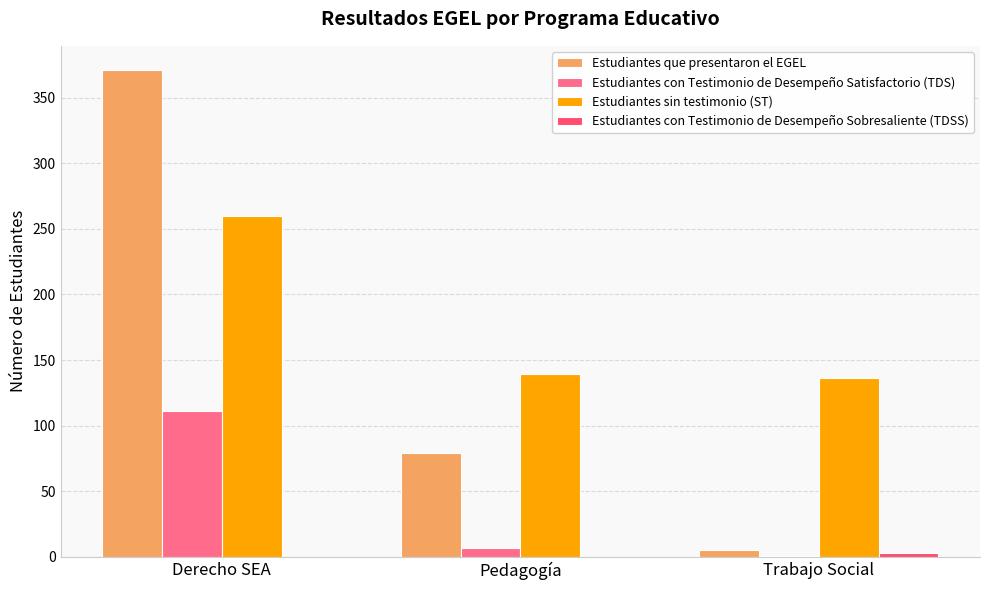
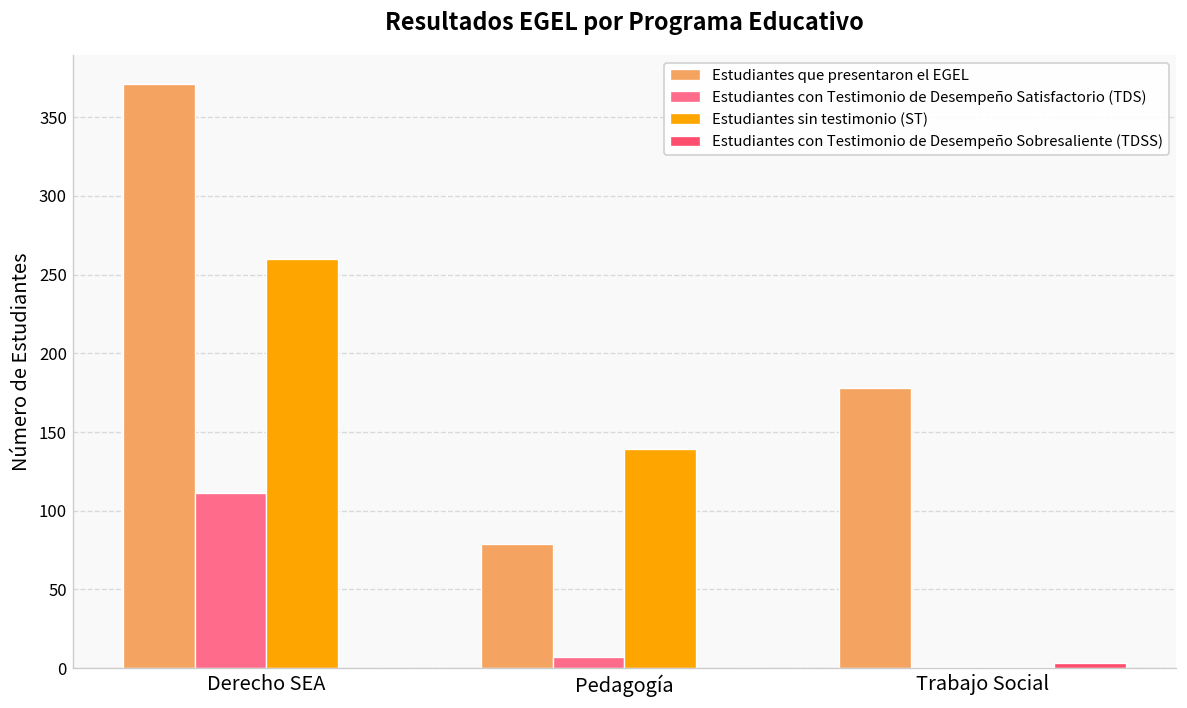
Estudiantes que presentaron el EGEL, Trabajo Social: 5 -> 178
Estudiantes sin testimonio (ST), Trabajo Social: 136 -> 1
